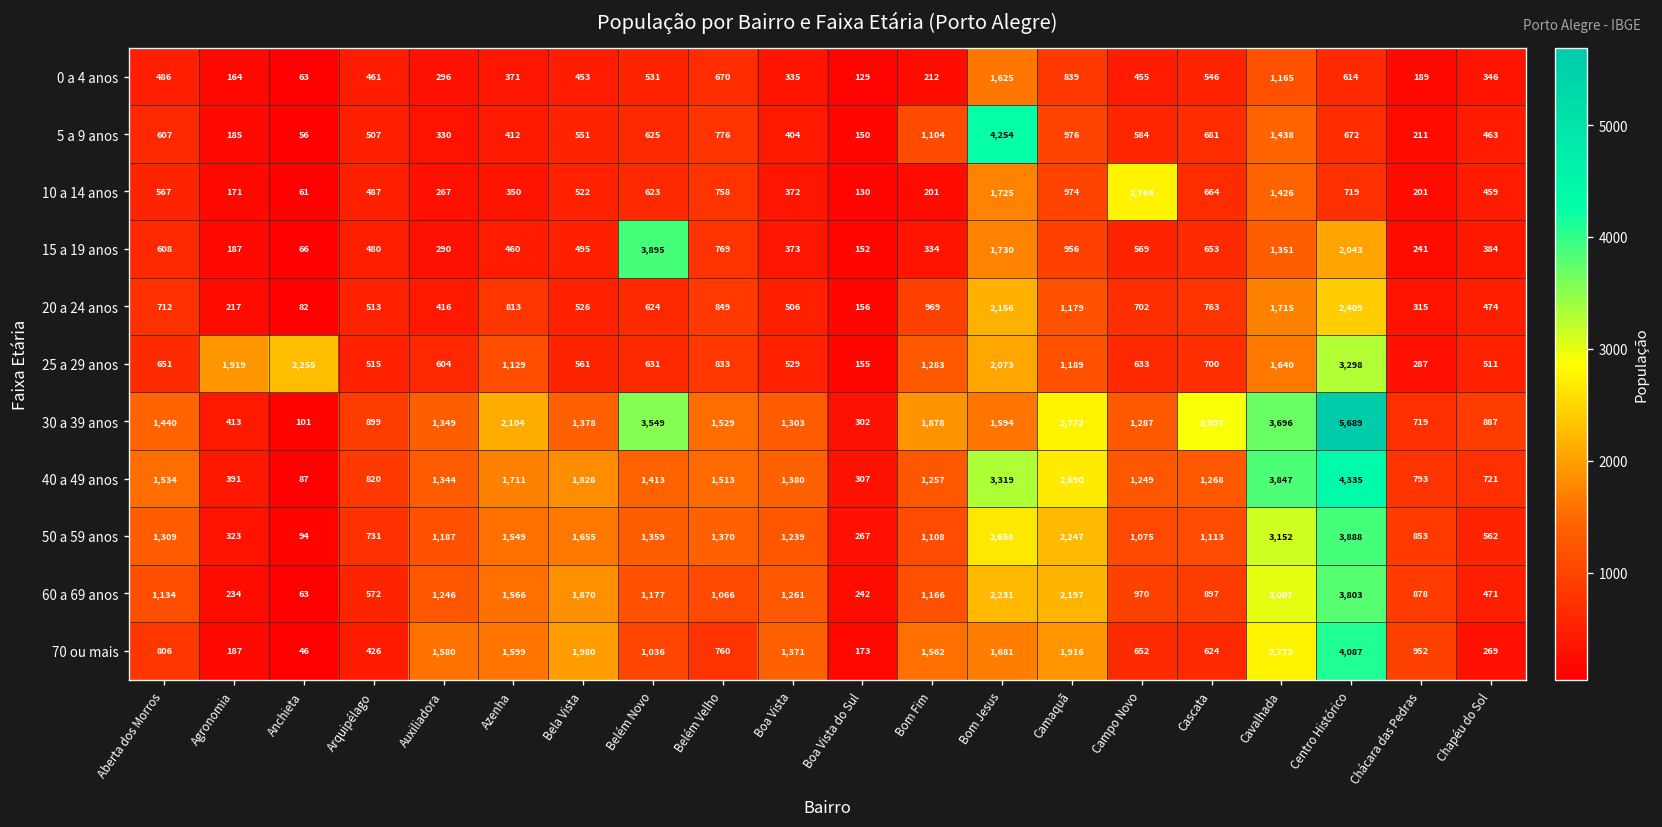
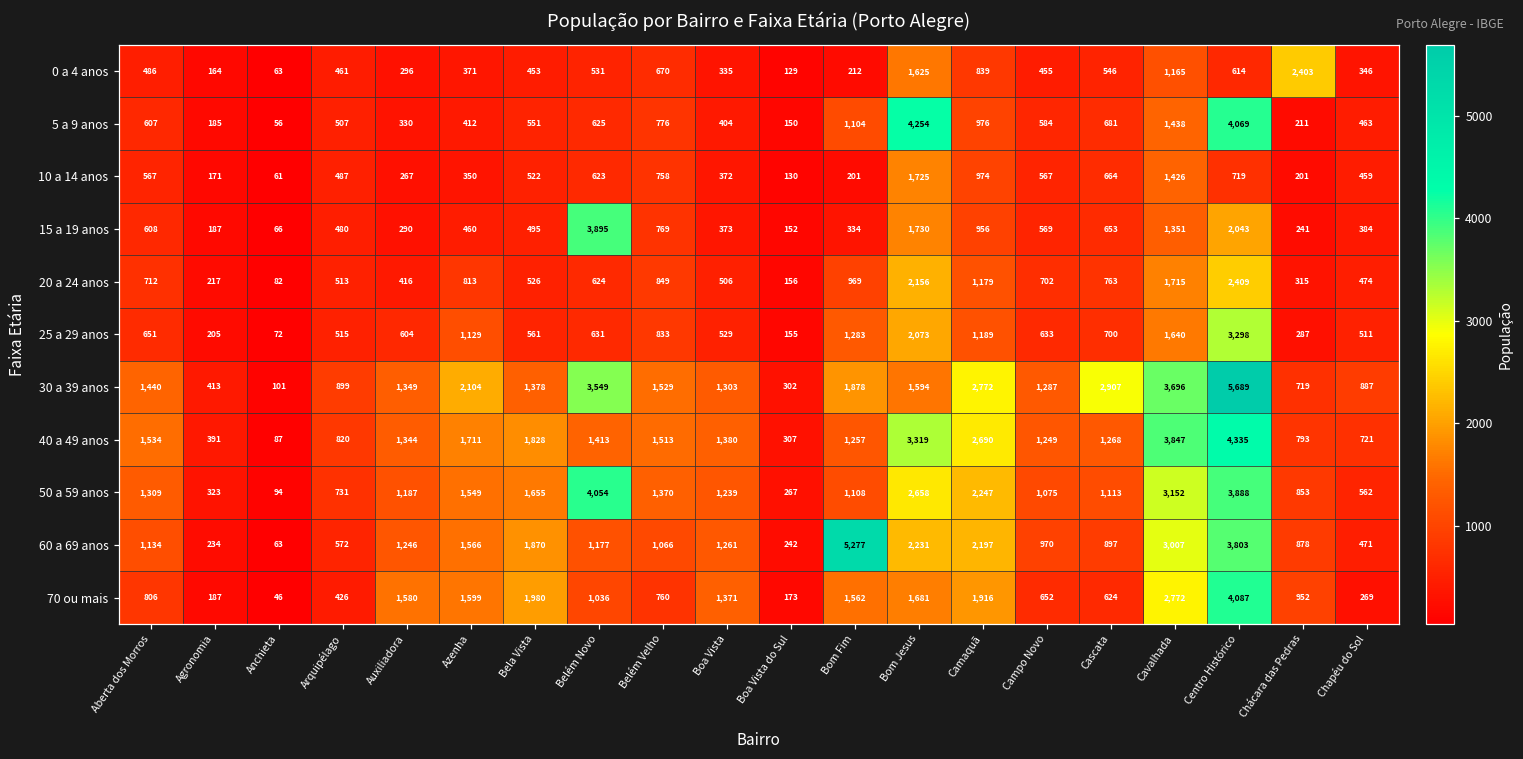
0 a 4 anos, Chácara das Pedras: 189 -> 2,403
5 a 9 anos, Centro Histórico: 672 -> 4,069
10 a 14 anos, Campo Novo: 2,764 -> 567
25 a 29 anos, Agronomia: 1,919 -> 205
25 a 29 anos, Anchieta: 2,255 -> 72
50 a 59 anos, Belém Novo: 1,359 -> 4,054
60 a 69 anos, Bom Fim: 1,166 -> 5,277
